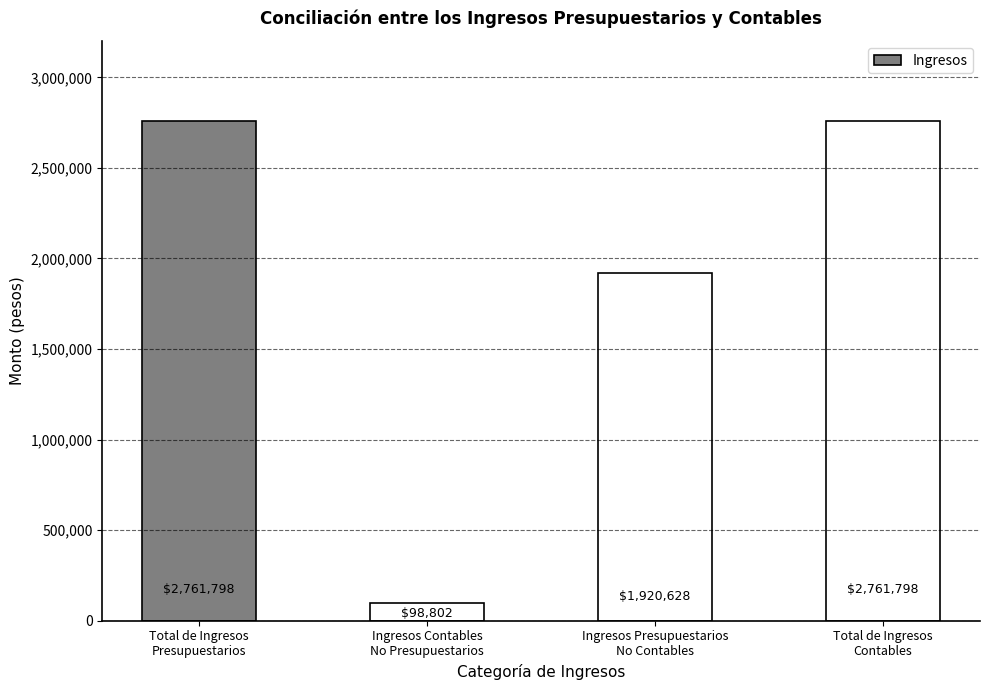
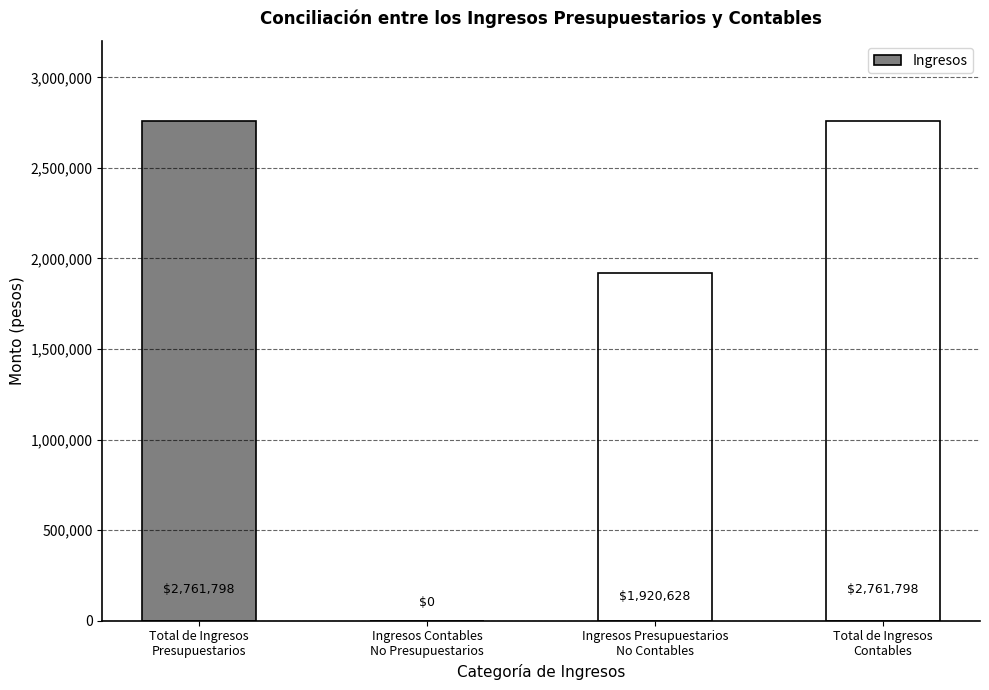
Ingresos Contables No Presupuestarios: $98,802 -> $0
